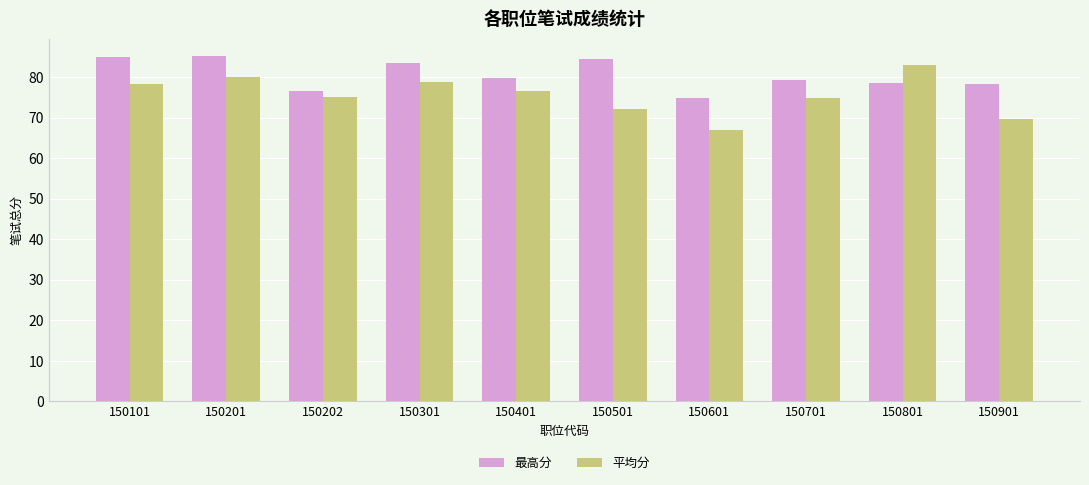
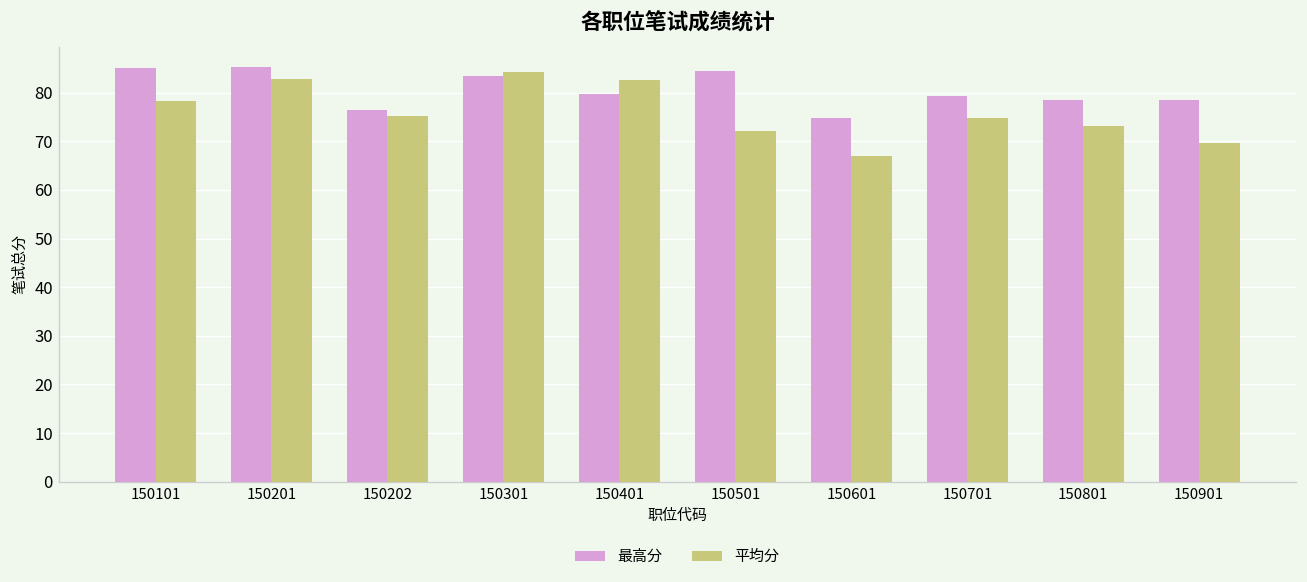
平均分, 150201: 80 -> 83
平均分, 150301: 79 -> 84
平均分, 150401: 77 -> 83
平均分, 150801: 83 -> 73
